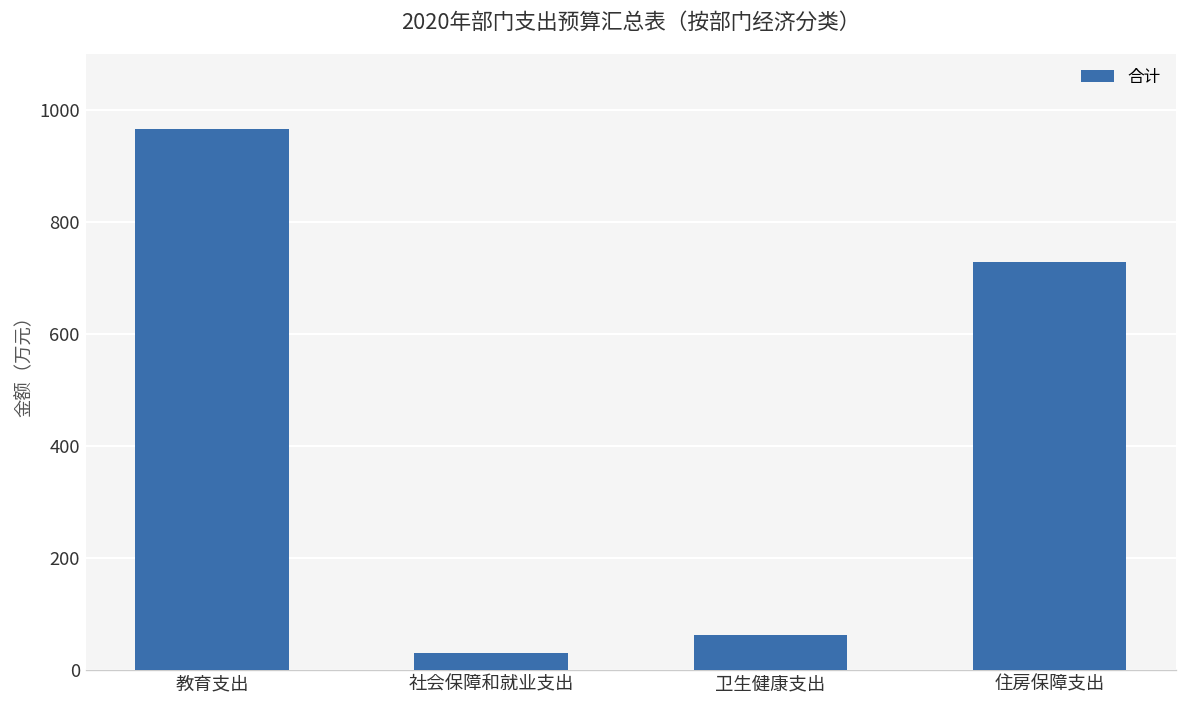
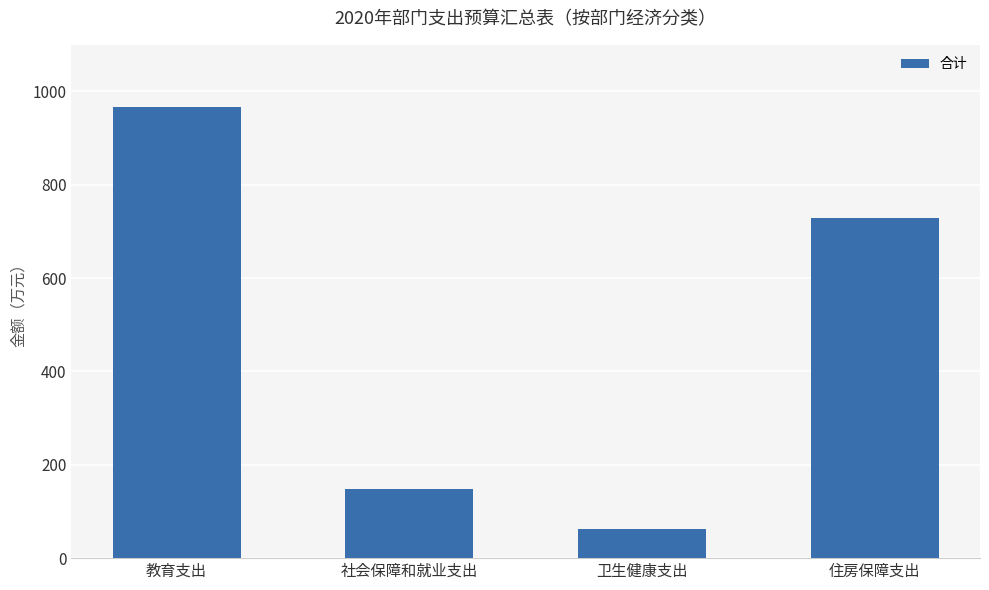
社会保障和就业支出: 30 -> 150
